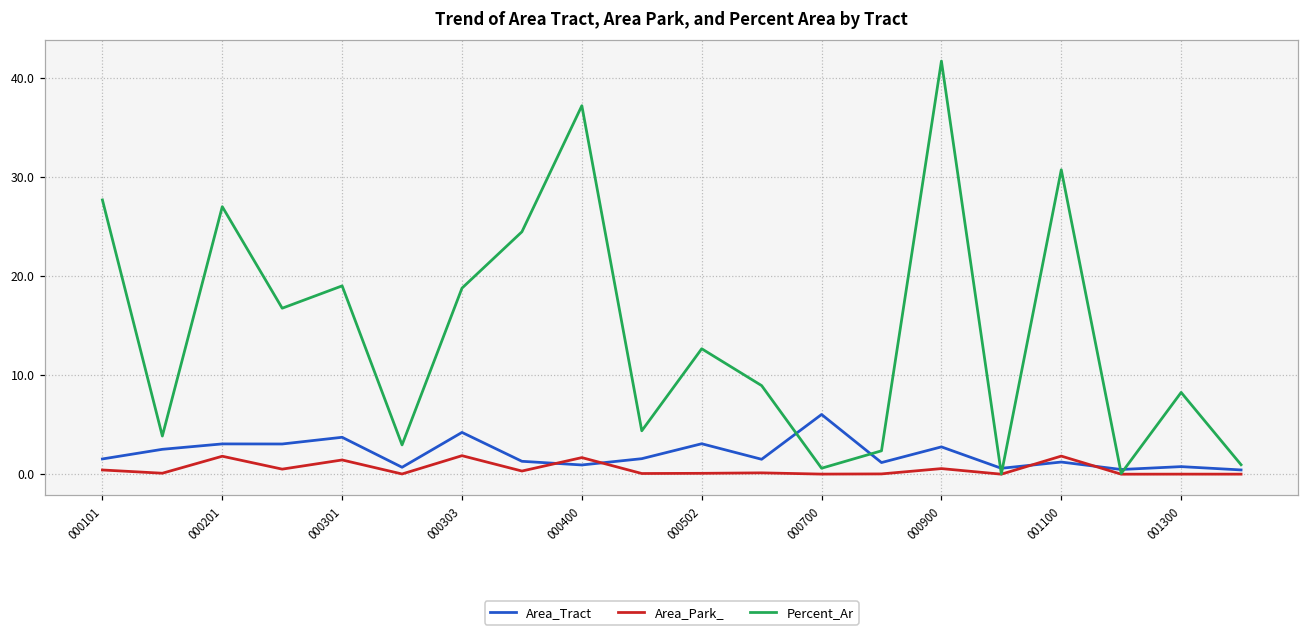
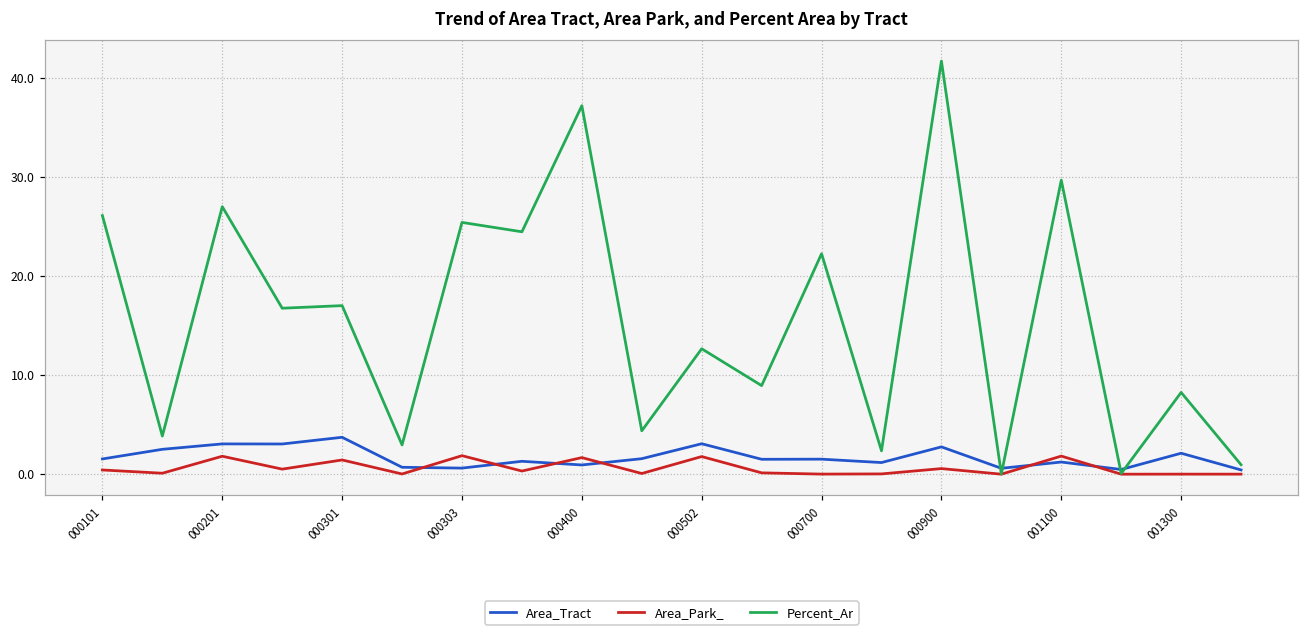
Percent_Ar, 000101: 28 -> 26
Percent_Ar, 000301: 19 -> 17
Area_Tract, 000303: 4 -> 1
Percent_Ar, 000303: 19 -> 25
Area_Park_, 000502: 0 -> 2
Area_Tract, 000700: 6 -> 2
Percent_Ar, 000700: 1 -> 22
Percent_Ar, 001100: 31 -> 30
Area_Tract, 001300: 1 -> 2
